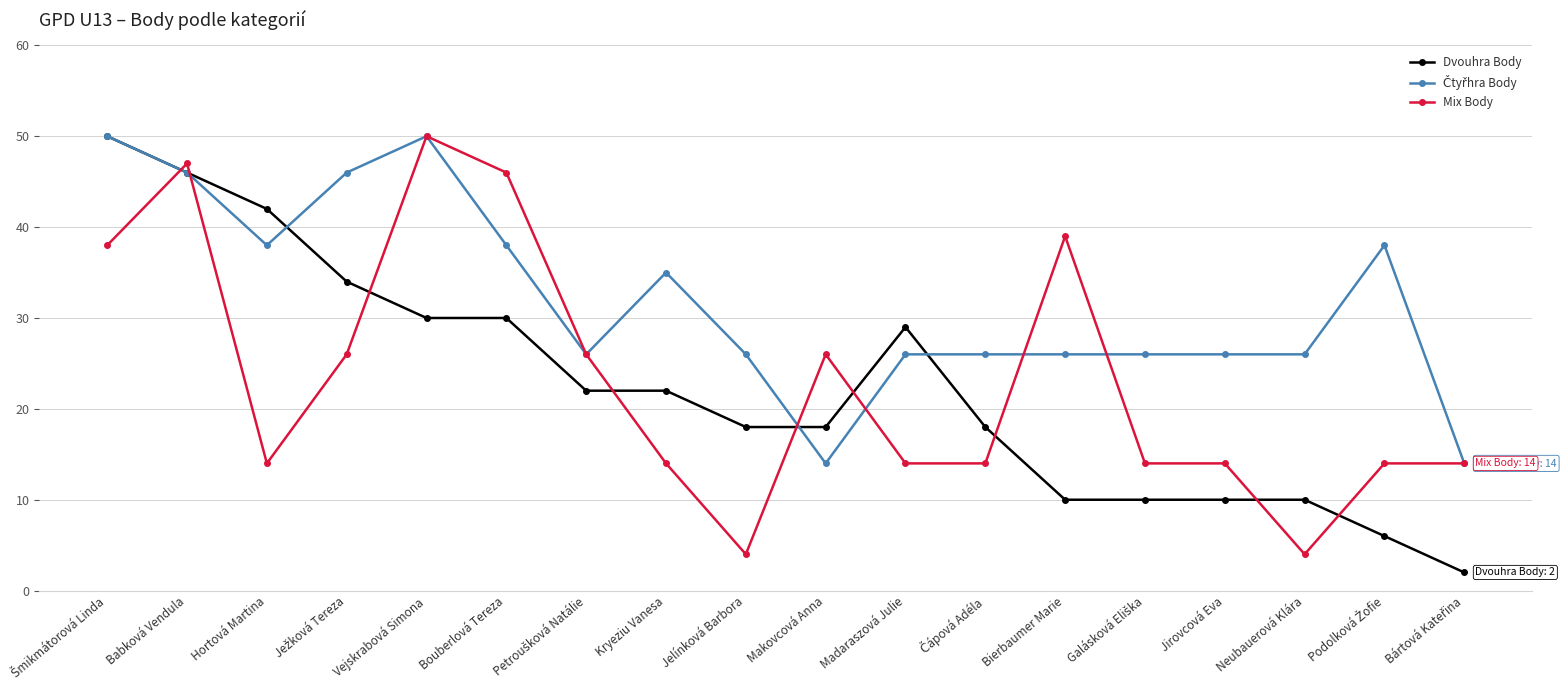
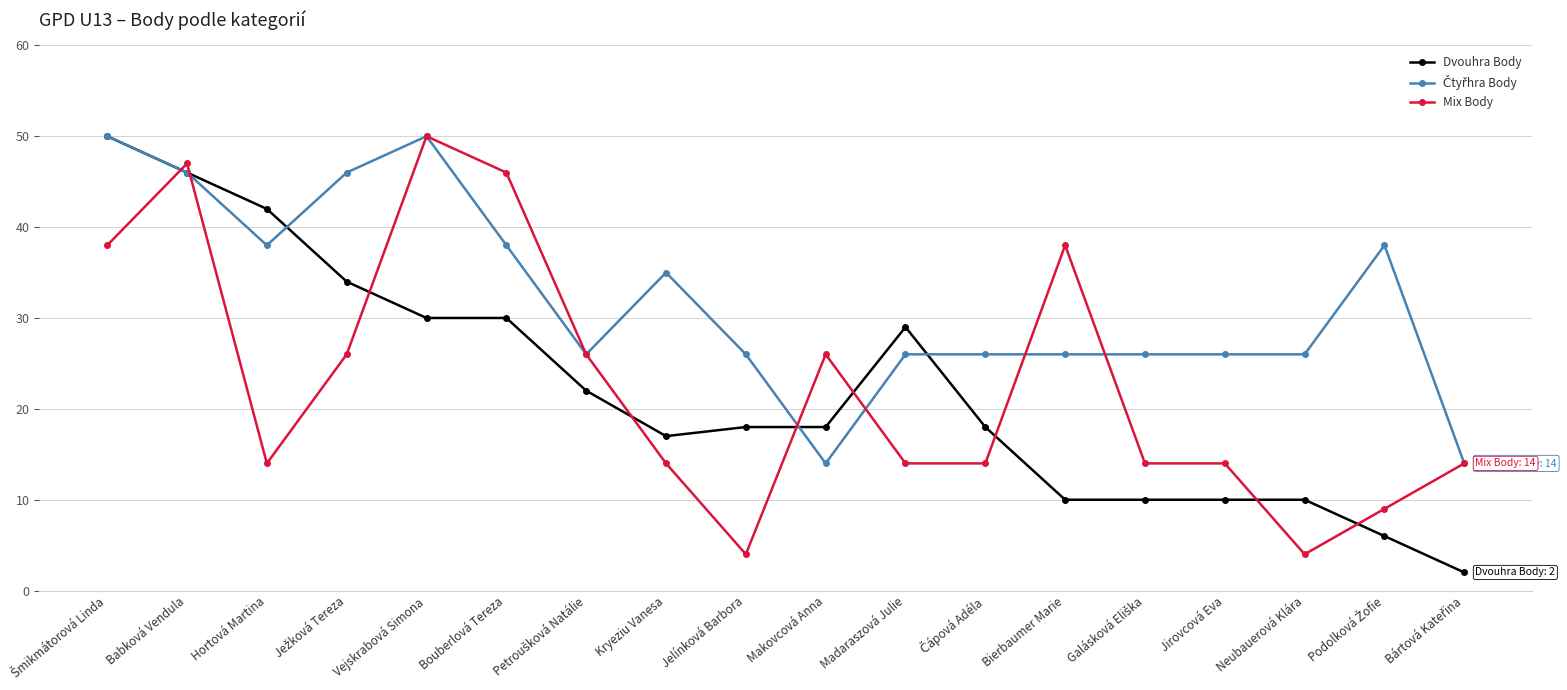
Dvouhra Body, Kryeziu Vanesa: 22 -> 17
Mix Body, Bierbaumer Marie: 39 -> 38
Mix Body, Podolková Žofie: 14 -> 9
